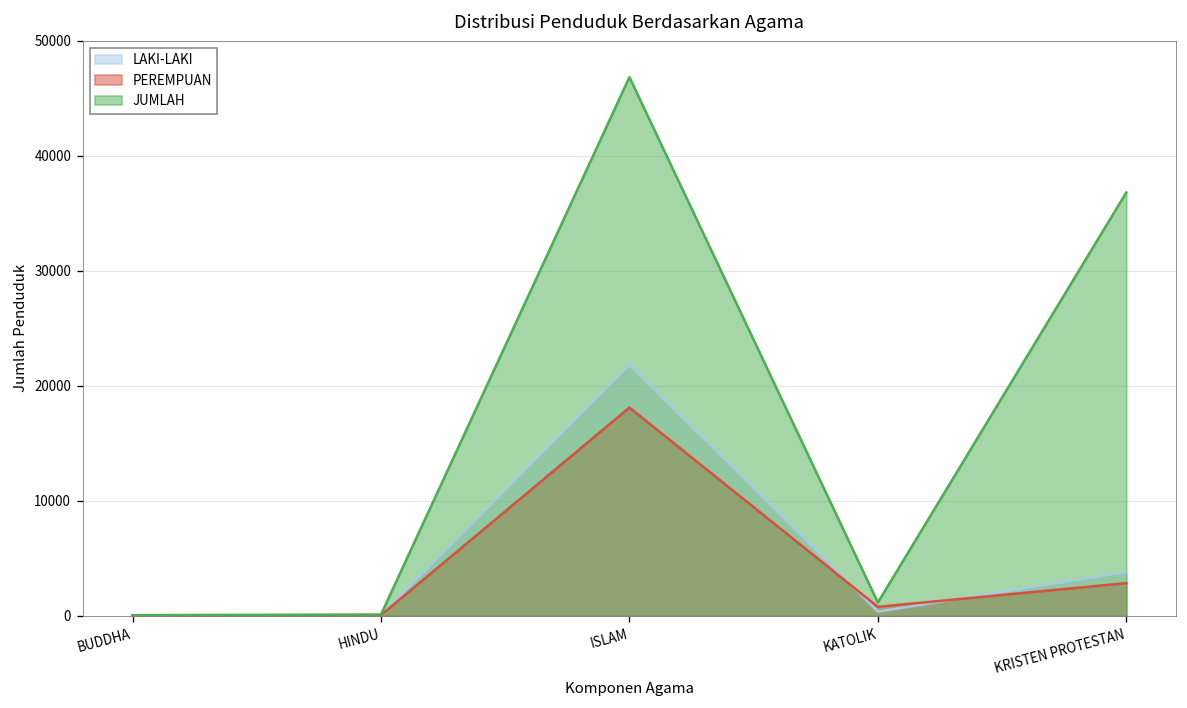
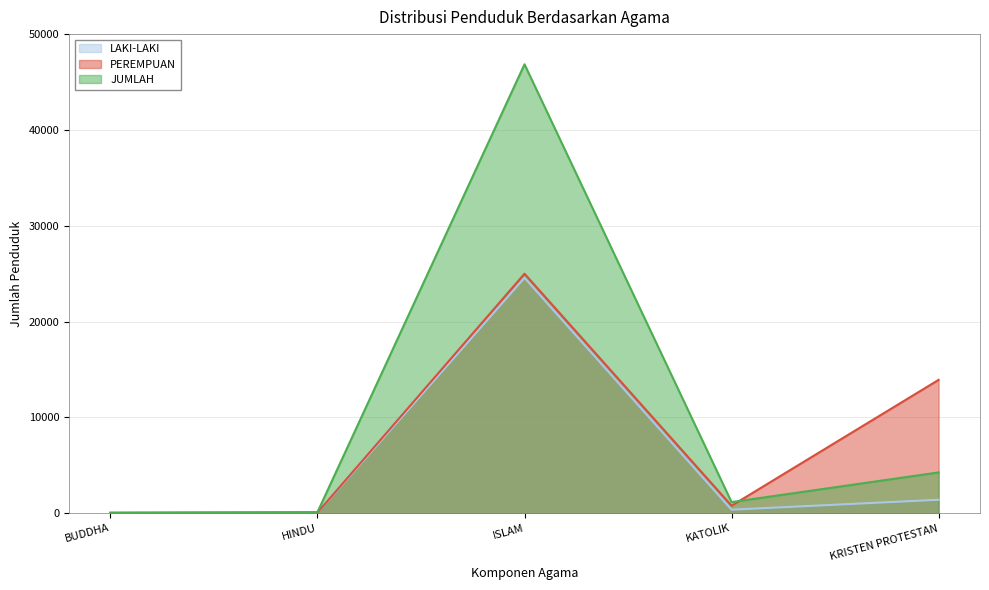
LAKI-LAKI, ISLAM: 22000 -> 25000
PEREMPUAN, ISLAM: 18000 -> 25000
LAKI-LAKI, KRISTEN PROTESTAN: 4000 -> 1000
PEREMPUAN, KRISTEN PROTESTAN: 3000 -> 14000
JUMLAH, KRISTEN PROTESTAN: 37000 -> 4000
